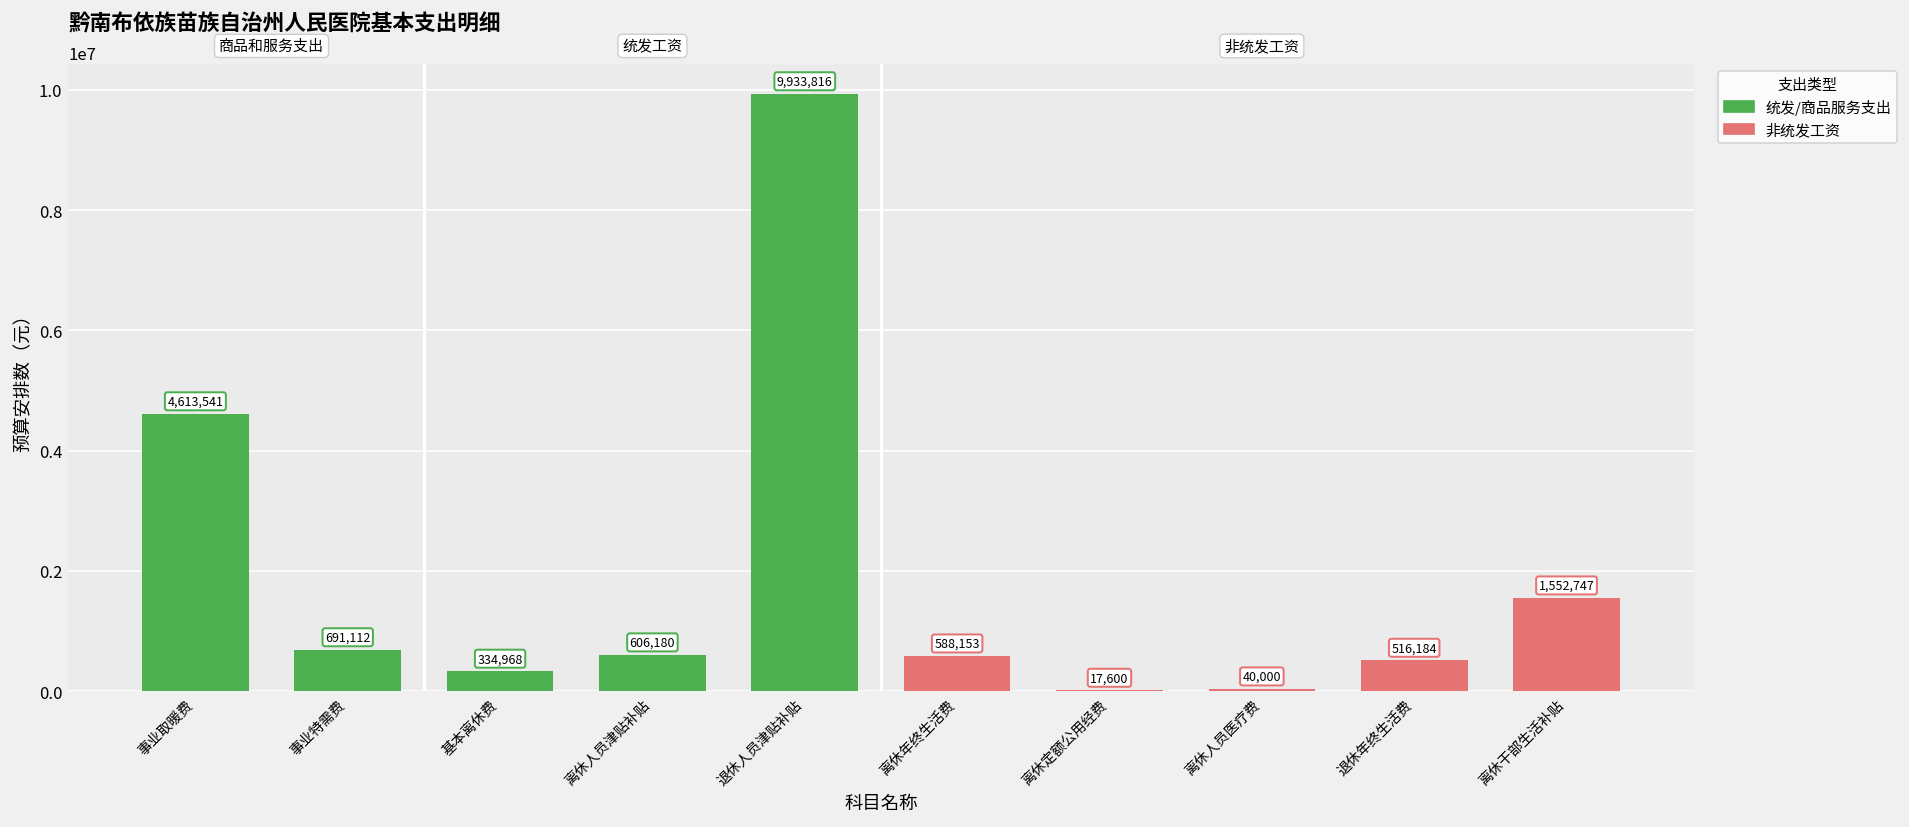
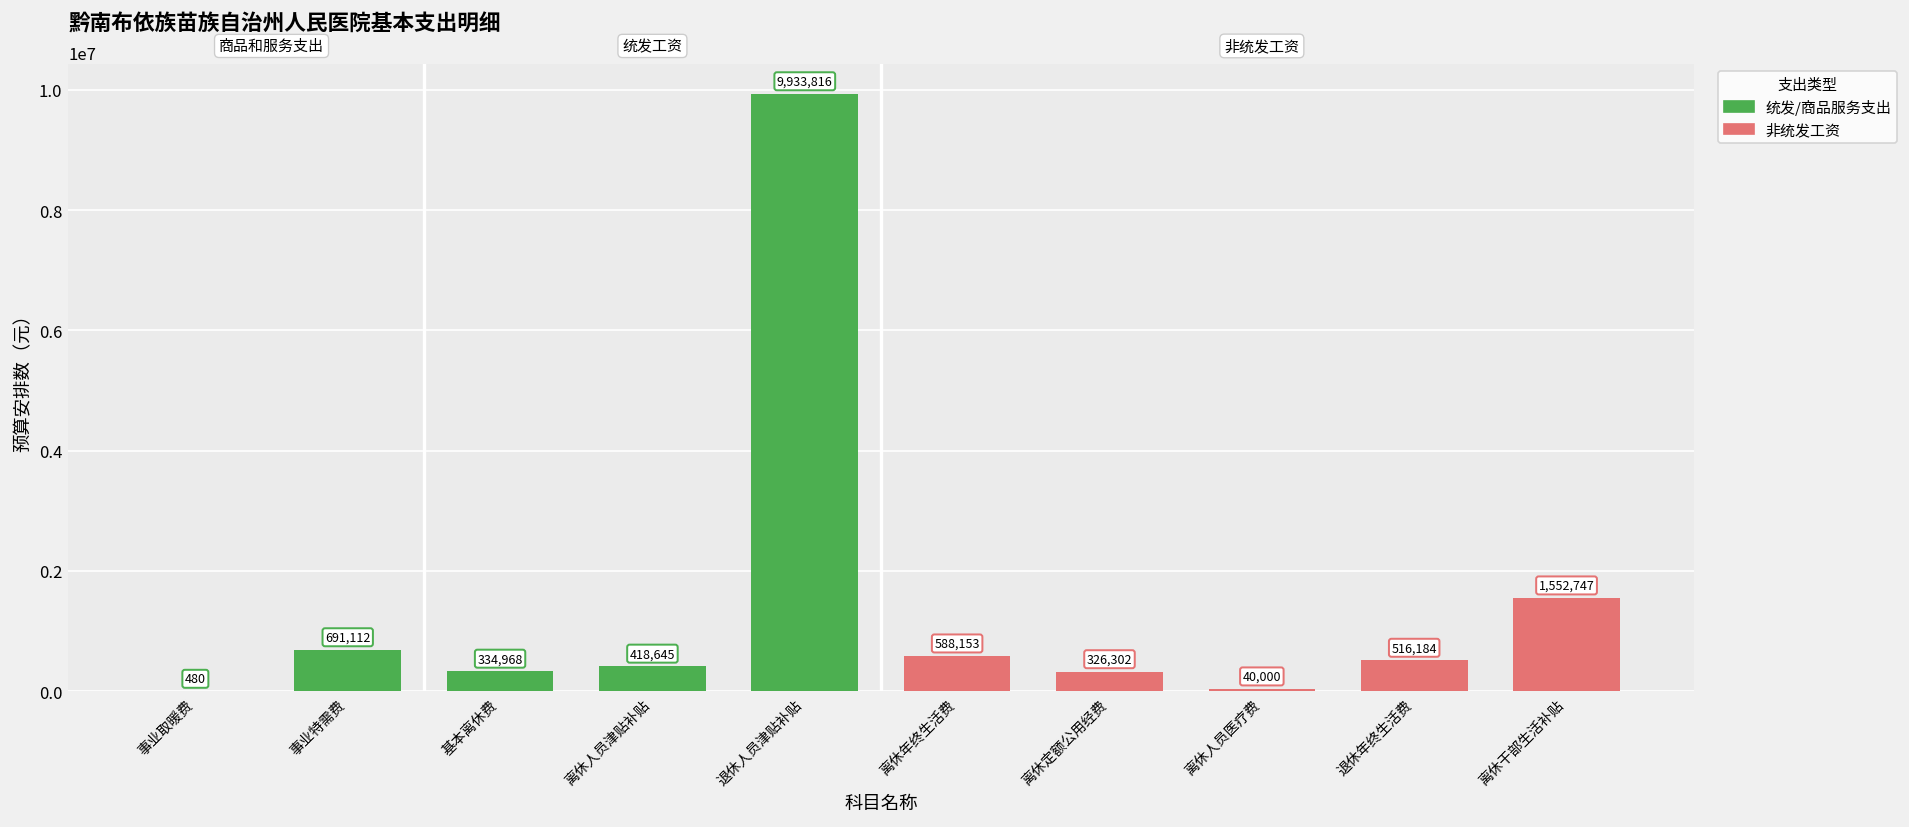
事业取暖费: 4,613,541 -> 480
离休人员津贴补贴: 606,180 -> 418,645
离休定额公用经费: 17,600 -> 326,302
